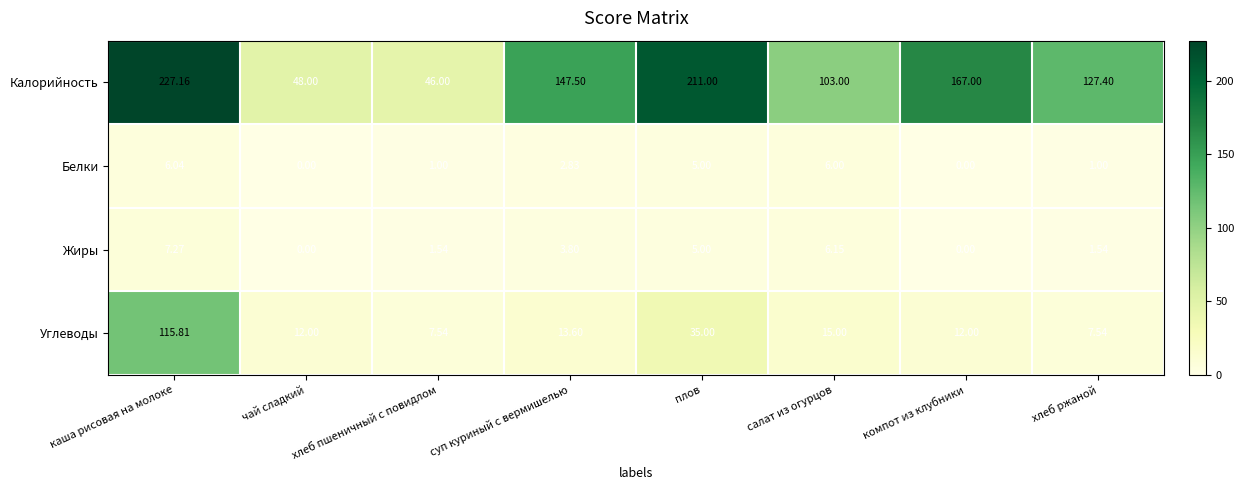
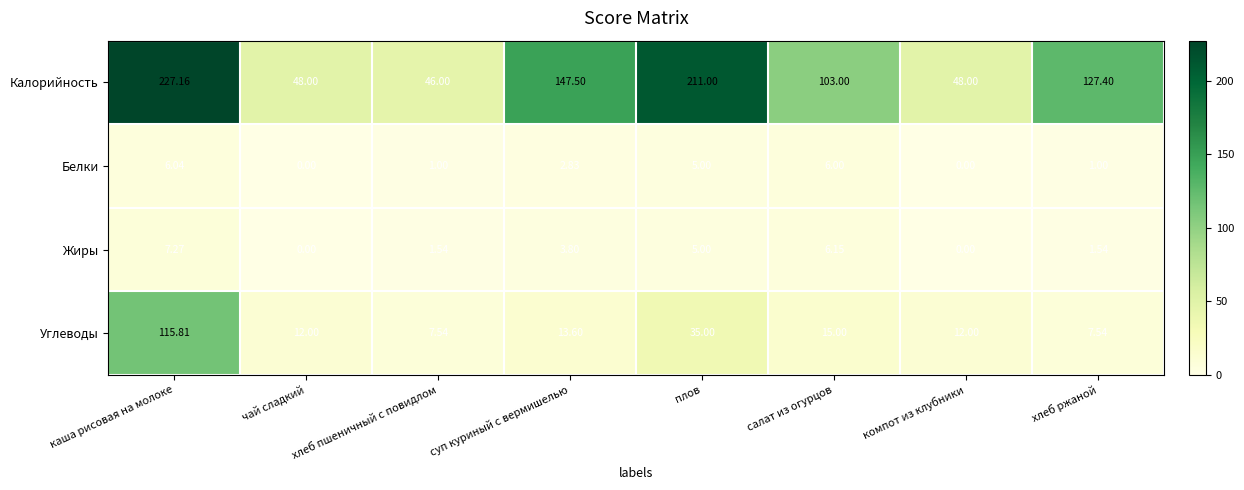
Калорийность, компот из клубники: 167.00 -> 48.00
